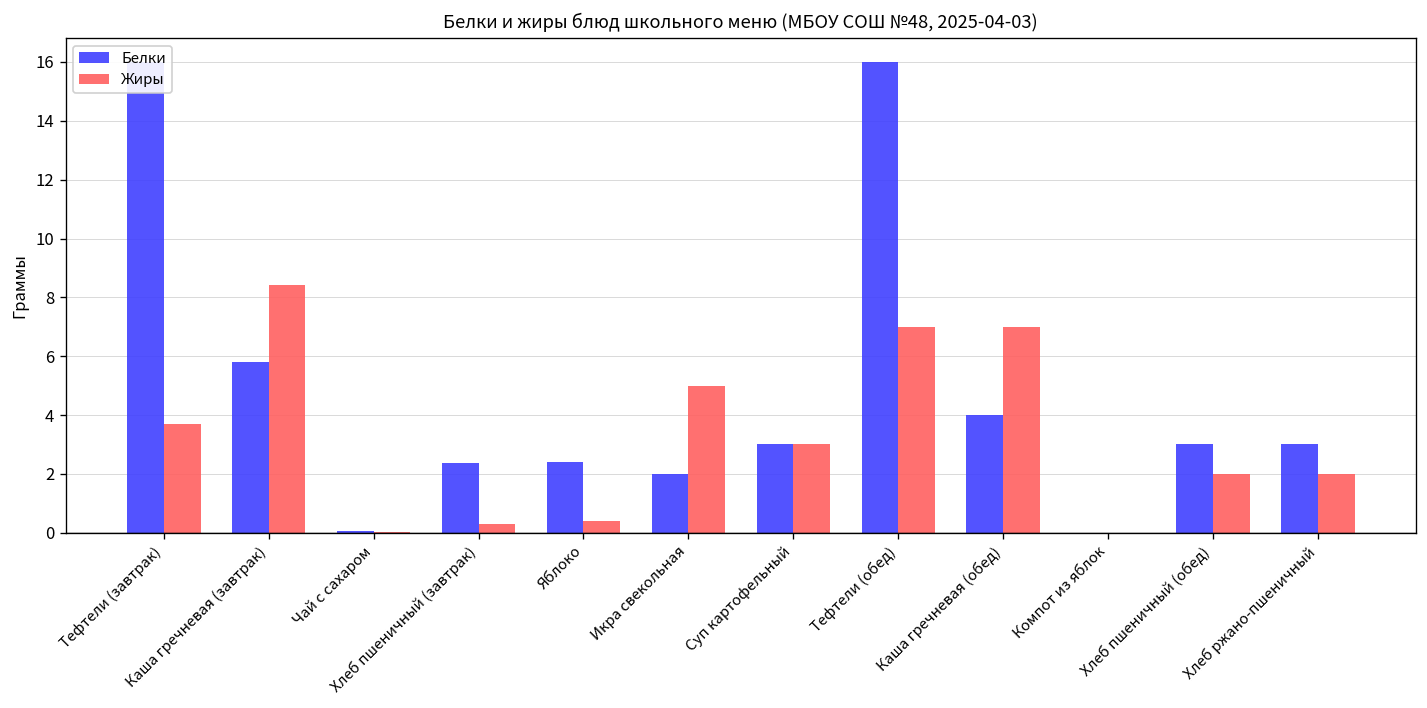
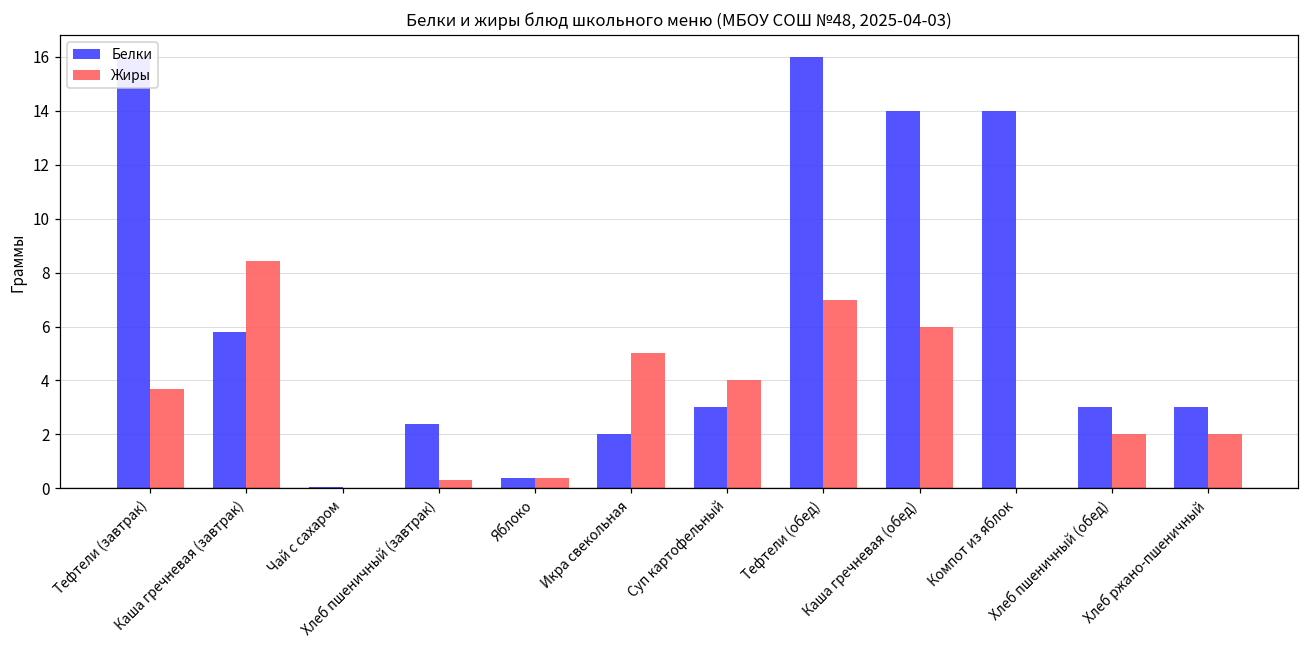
Белки, Яблоко: 2.4 -> 0.4
Жиры, Суп картофельный: 3 -> 4
Белки, Каша гречневая (обед): 4 -> 14
Жиры, Каша гречневая (обед): 7 -> 6
Белки, Компот из яблок: 0 -> 14
